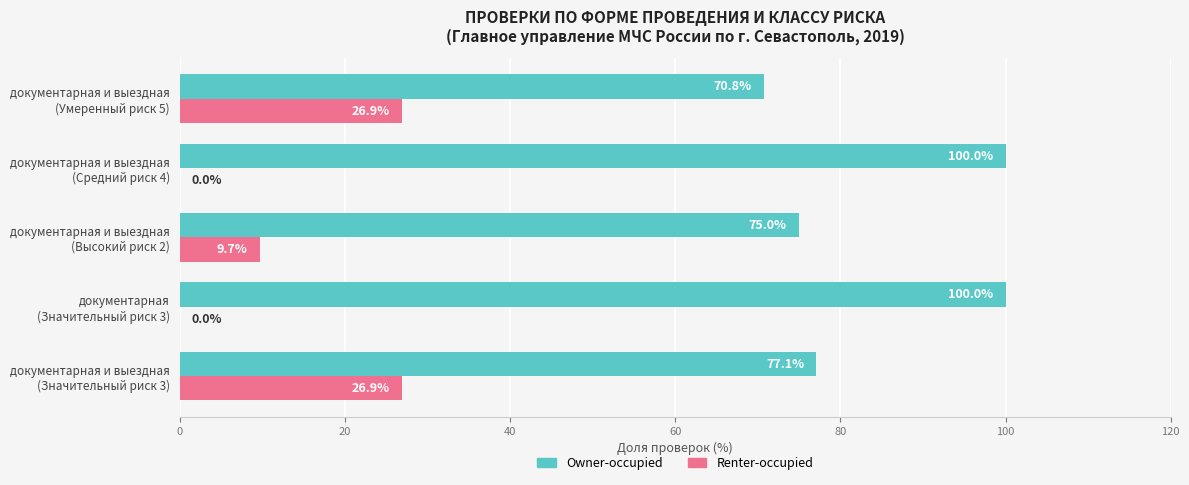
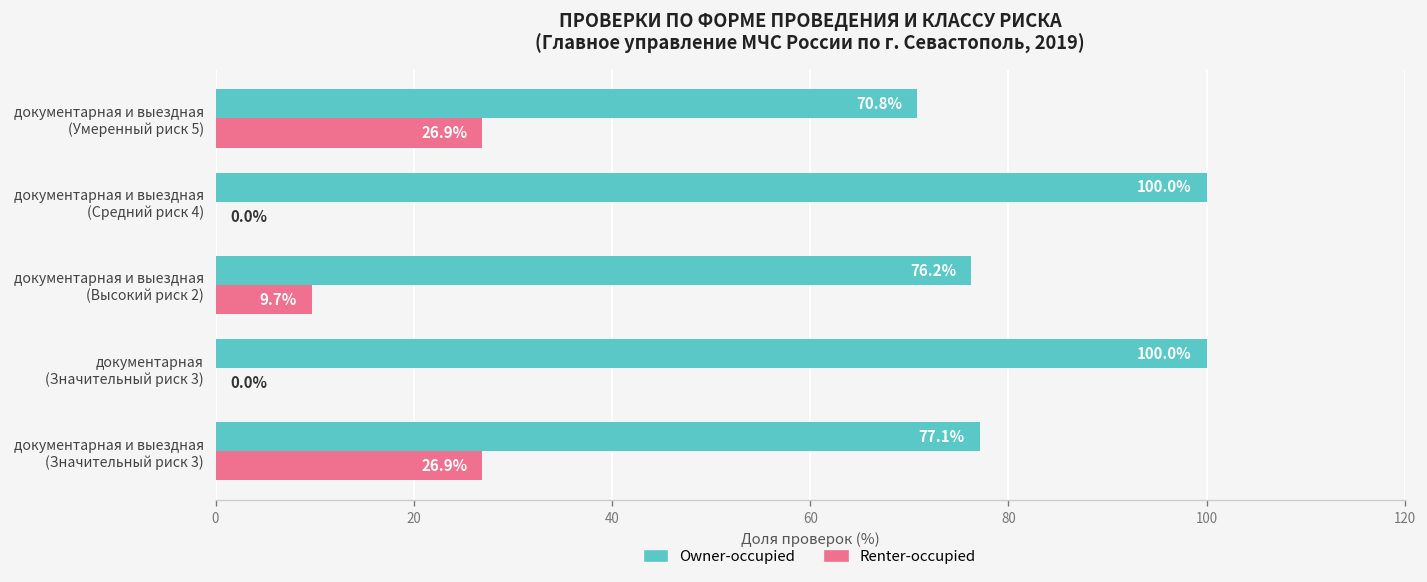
Owner-occupied, документарная и выездная (Высокий риск 2): 75.0% -> 76.2%
